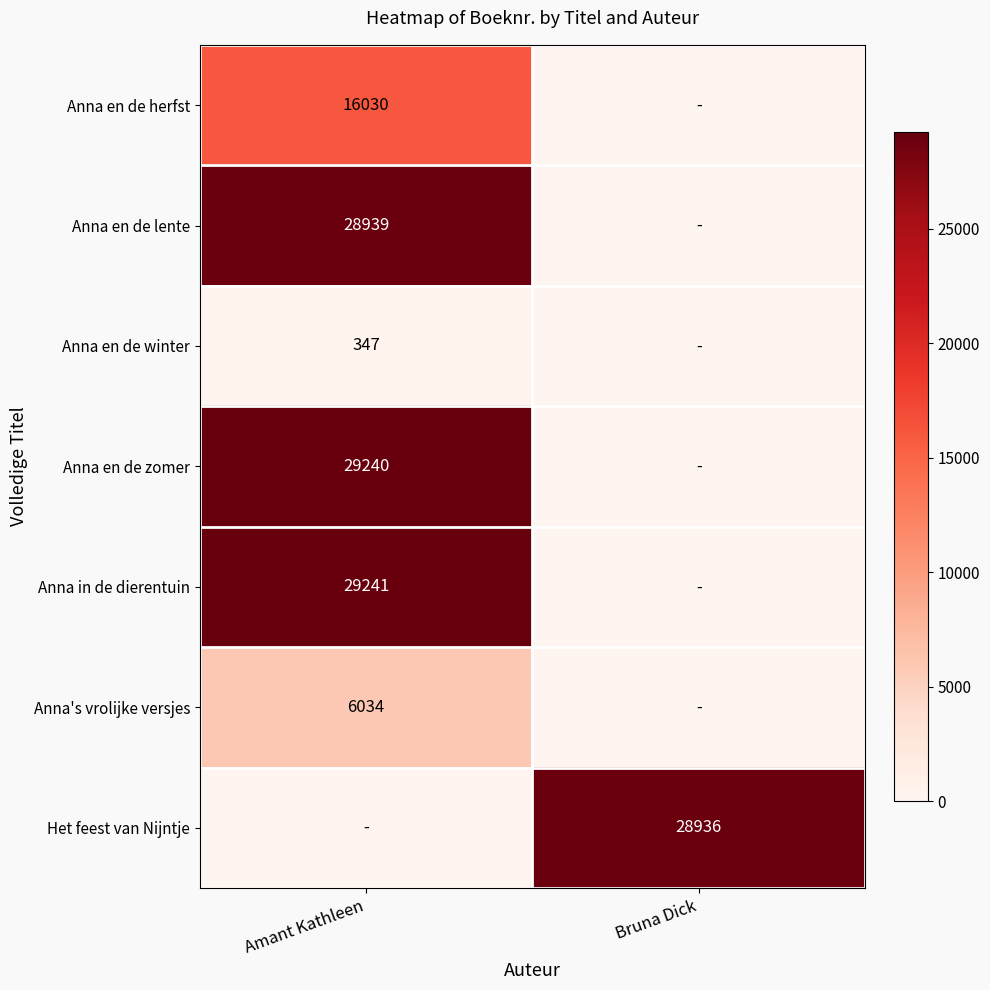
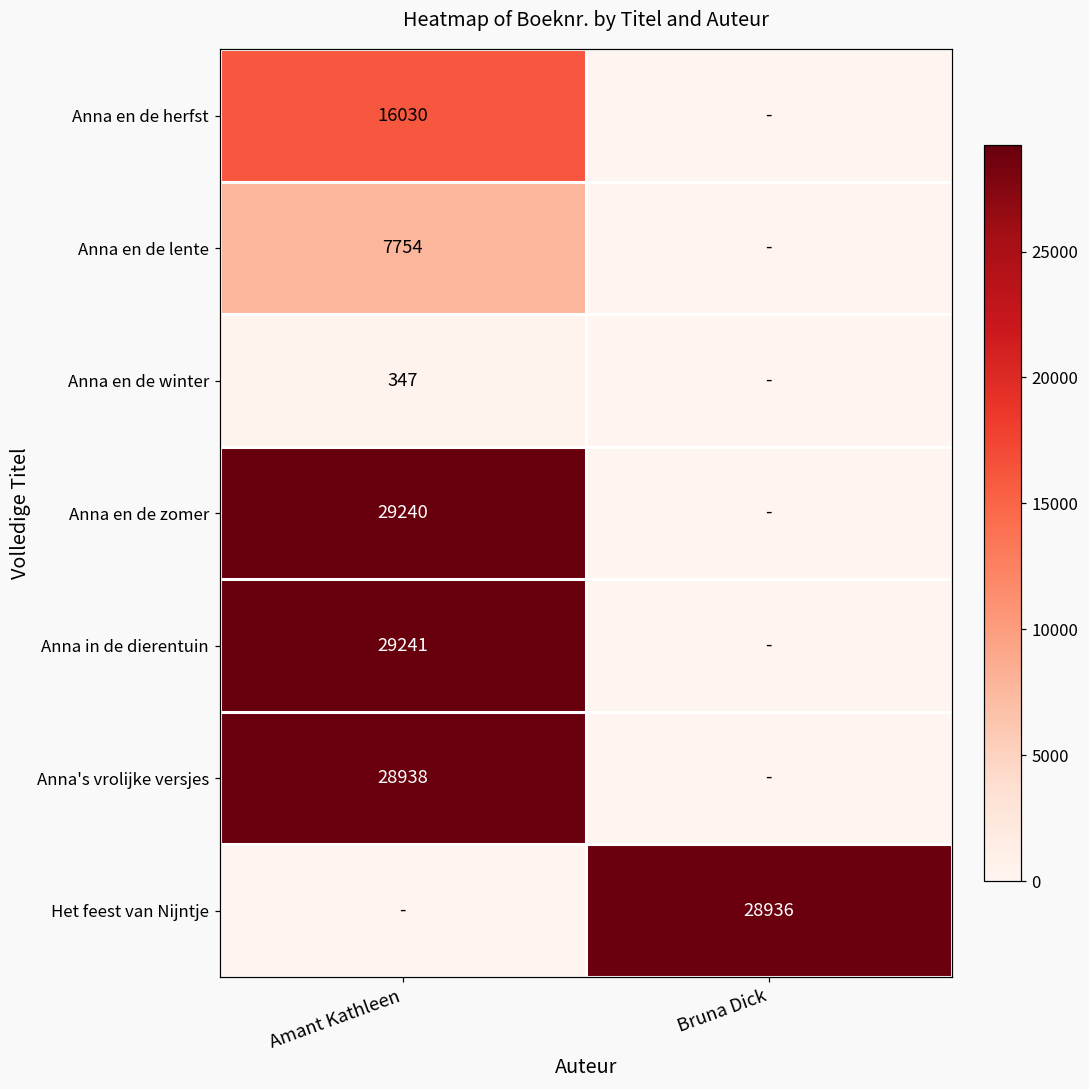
Anna en de lente, Amant Kathleen: 28939 -> 7754
Anna's vrolijke versjes, Amant Kathleen: 6034 -> 28938
